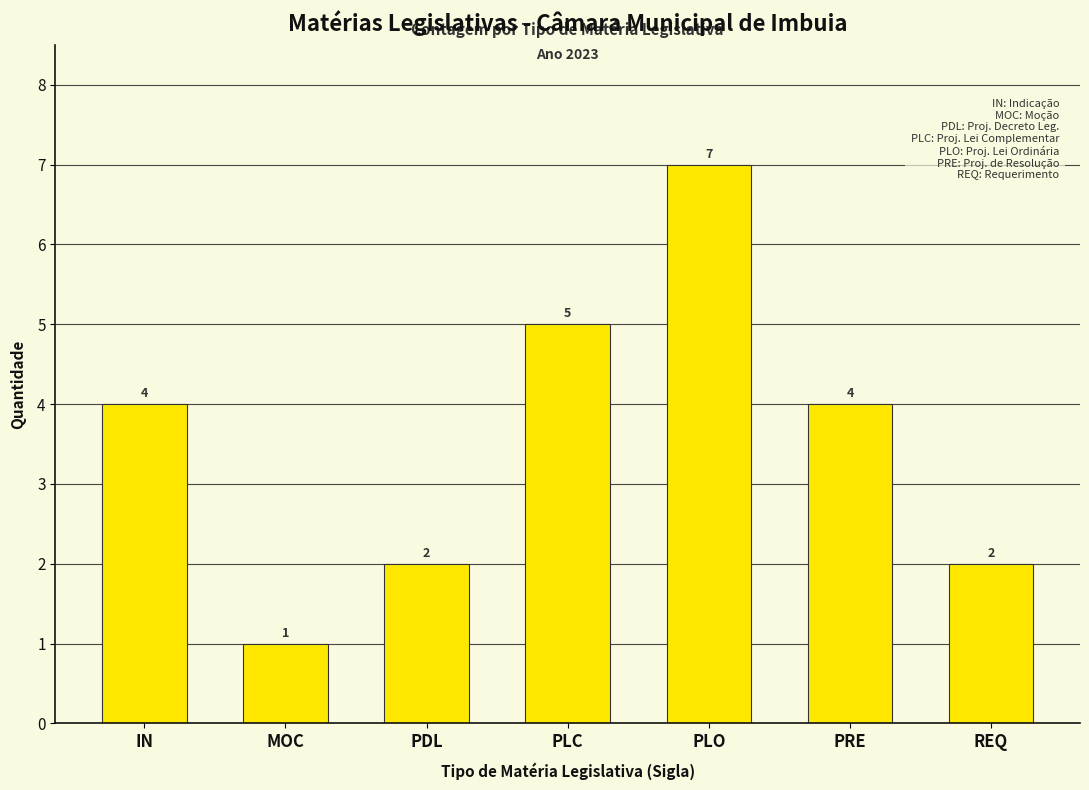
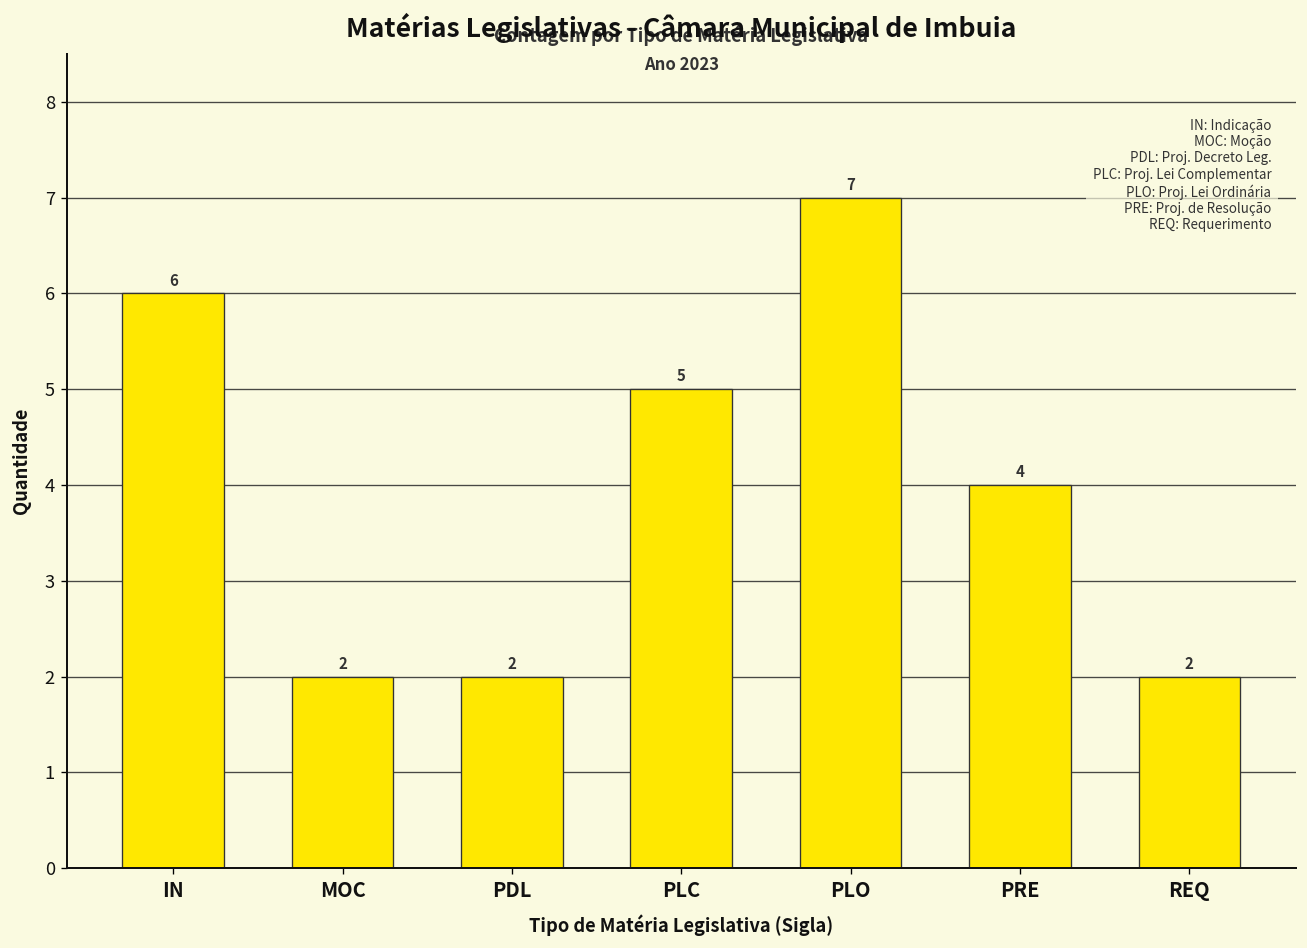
IN: 4 -> 6
MOC: 1 -> 2
